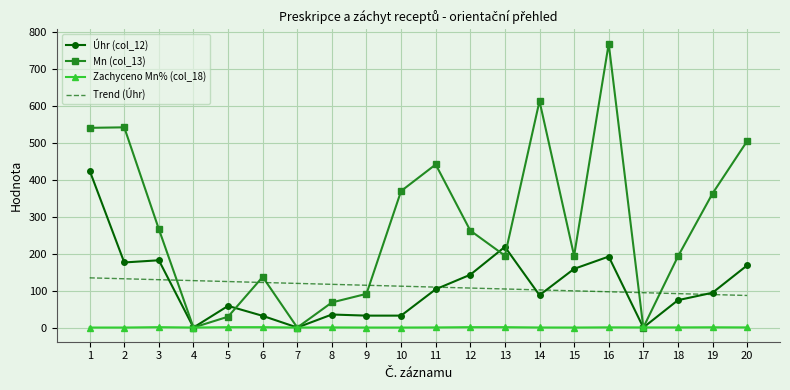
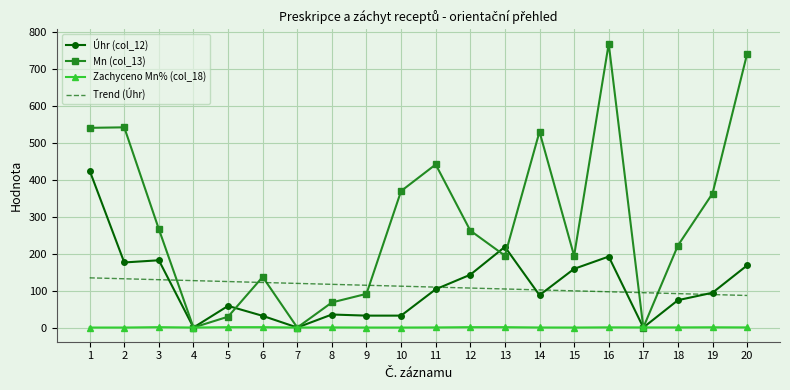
Mn (col_13), 14: 610 -> 530
Mn (col_13), 18: 190 -> 220
Mn (col_13), 20: 510 -> 740
